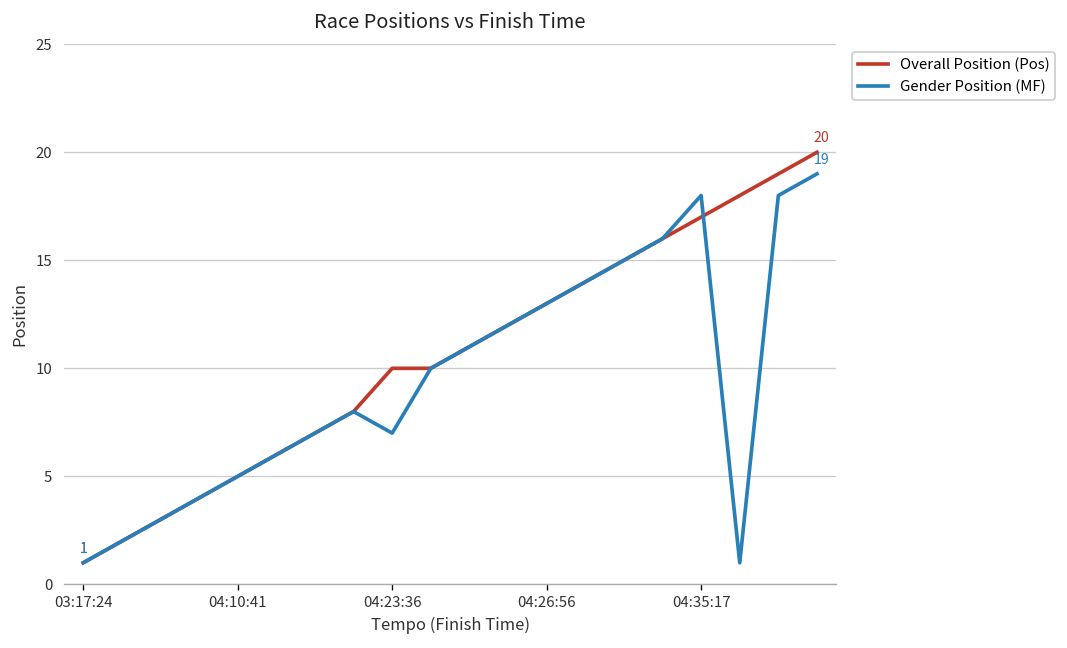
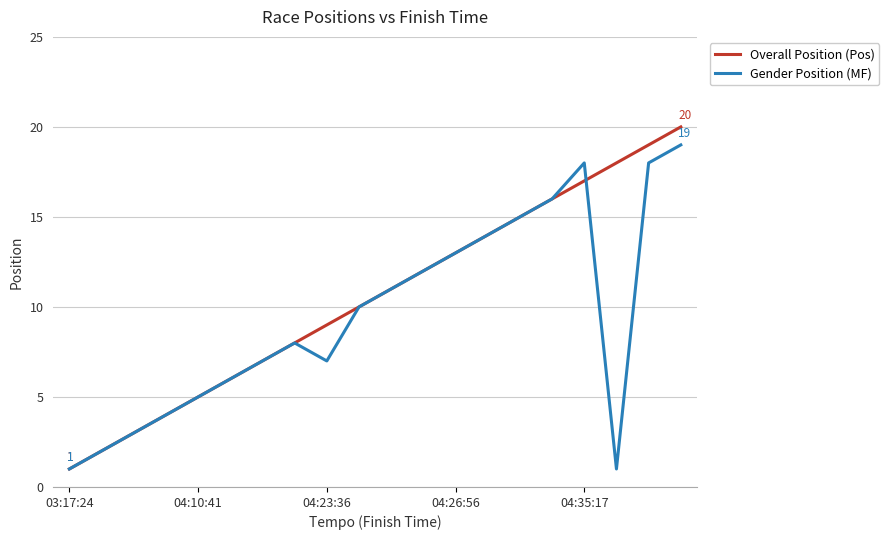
Overall Position (Pos), 04:23:36: 10 -> 9
